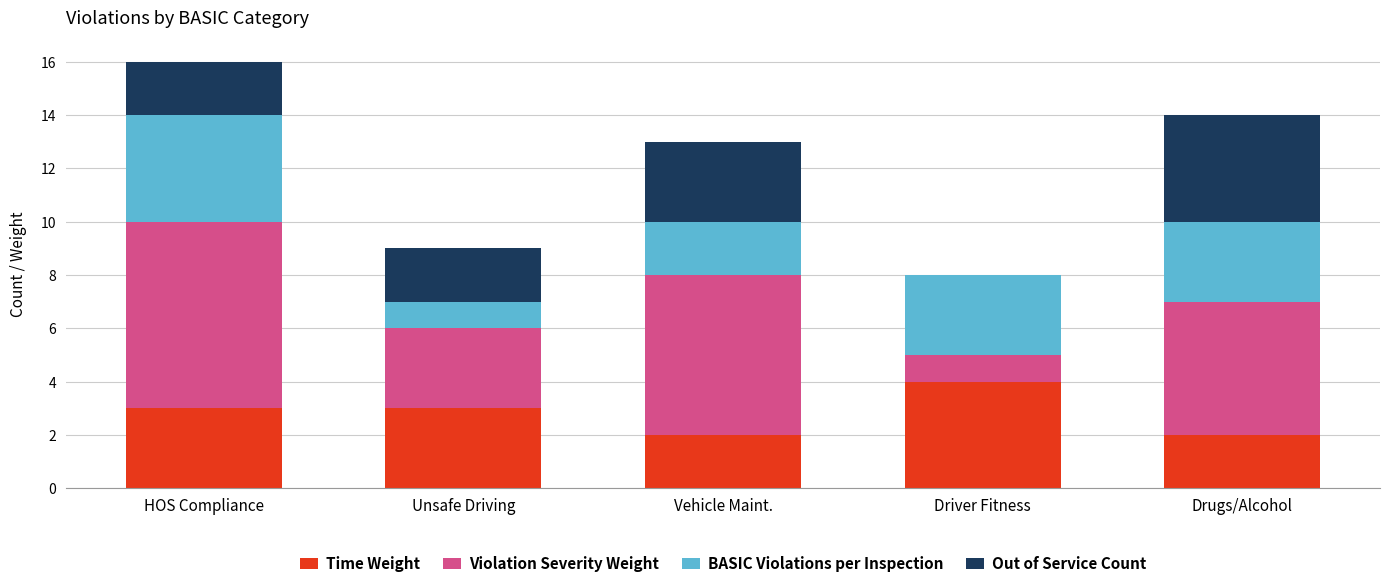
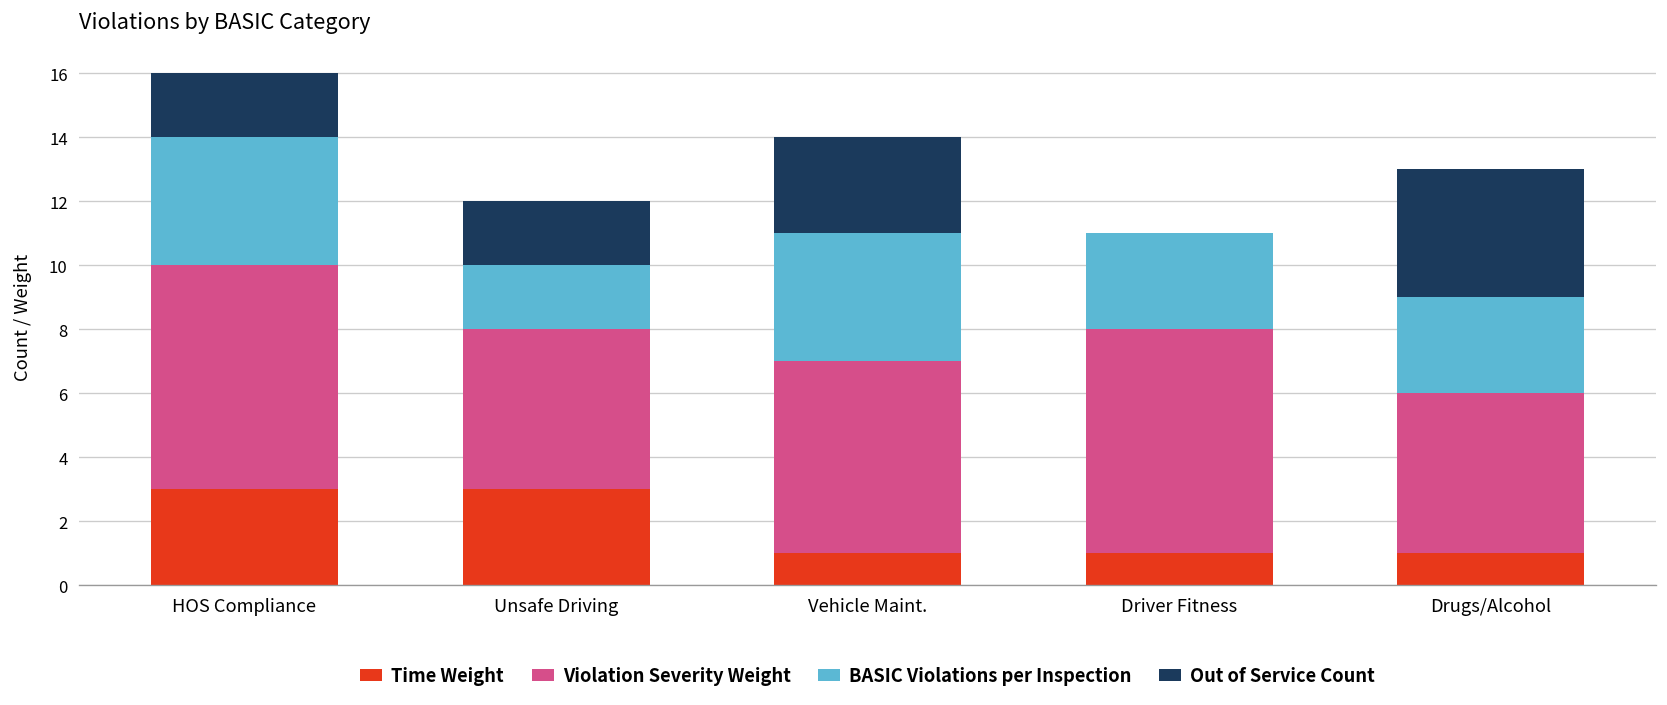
Violation Severity Weight, Unsafe Driving: 3 -> 5
BASIC Violations per Inspection, Unsafe Driving: 1 -> 2
Time Weight, Vehicle Maint.: 2 -> 1
BASIC Violations per Inspection, Vehicle Maint.: 2 -> 4
Time Weight, Driver Fitness: 4 -> 1
Violation Severity Weight, Driver Fitness: 1 -> 7
Time Weight, Drugs/Alcohol: 2 -> 1
